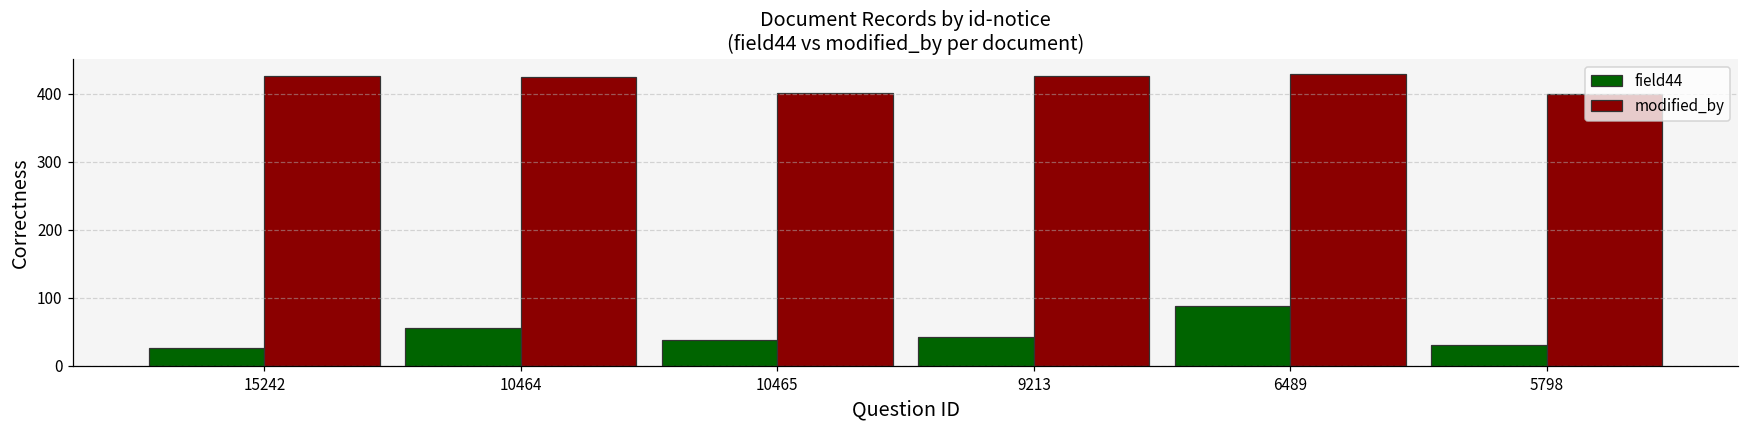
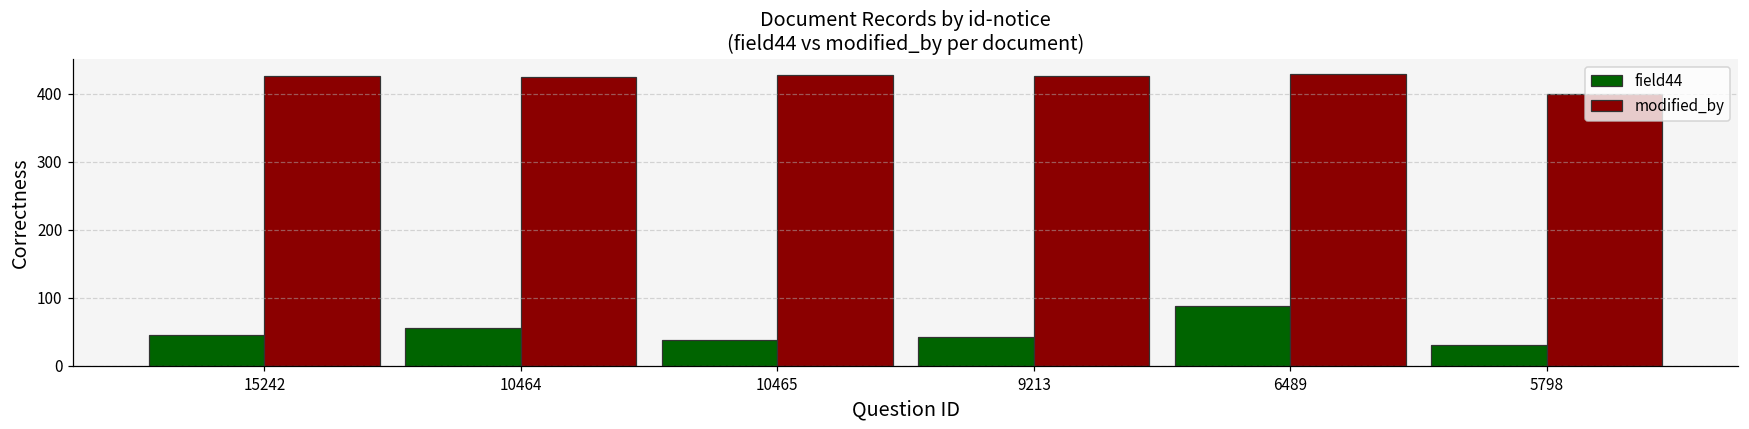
field44, 15242: 30 -> 50
modified_by, 10465: 400 -> 430
